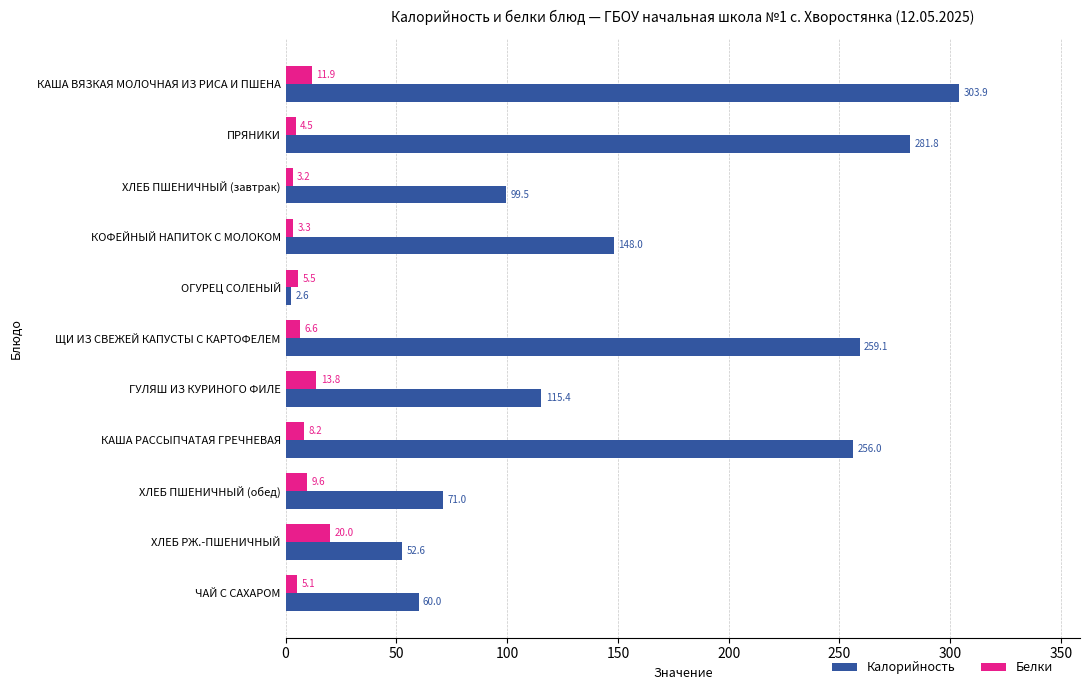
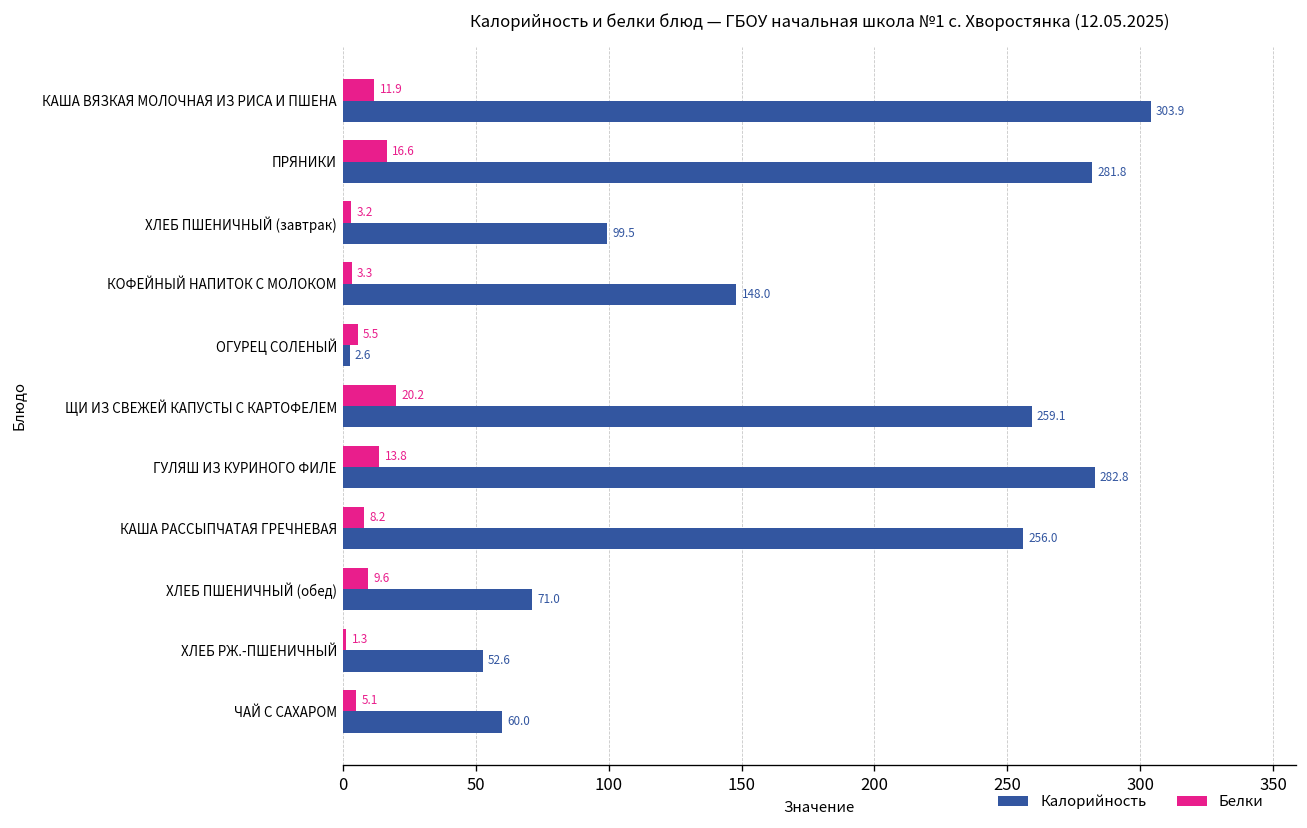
Белки, ПРЯНИКИ: 4.5 -> 16.6
Белки, ЩИ ИЗ СВЕЖЕЙ КАПУСТЫ С КАРТОФЕЛЕМ: 6.6 -> 20.2
Калорийность, ГУЛЯШ ИЗ КУРИНОГО ФИЛЕ: 115.4 -> 282.8
Белки, ХЛЕБ РЖ.-ПШЕНИЧНЫЙ: 20.0 -> 1.3
